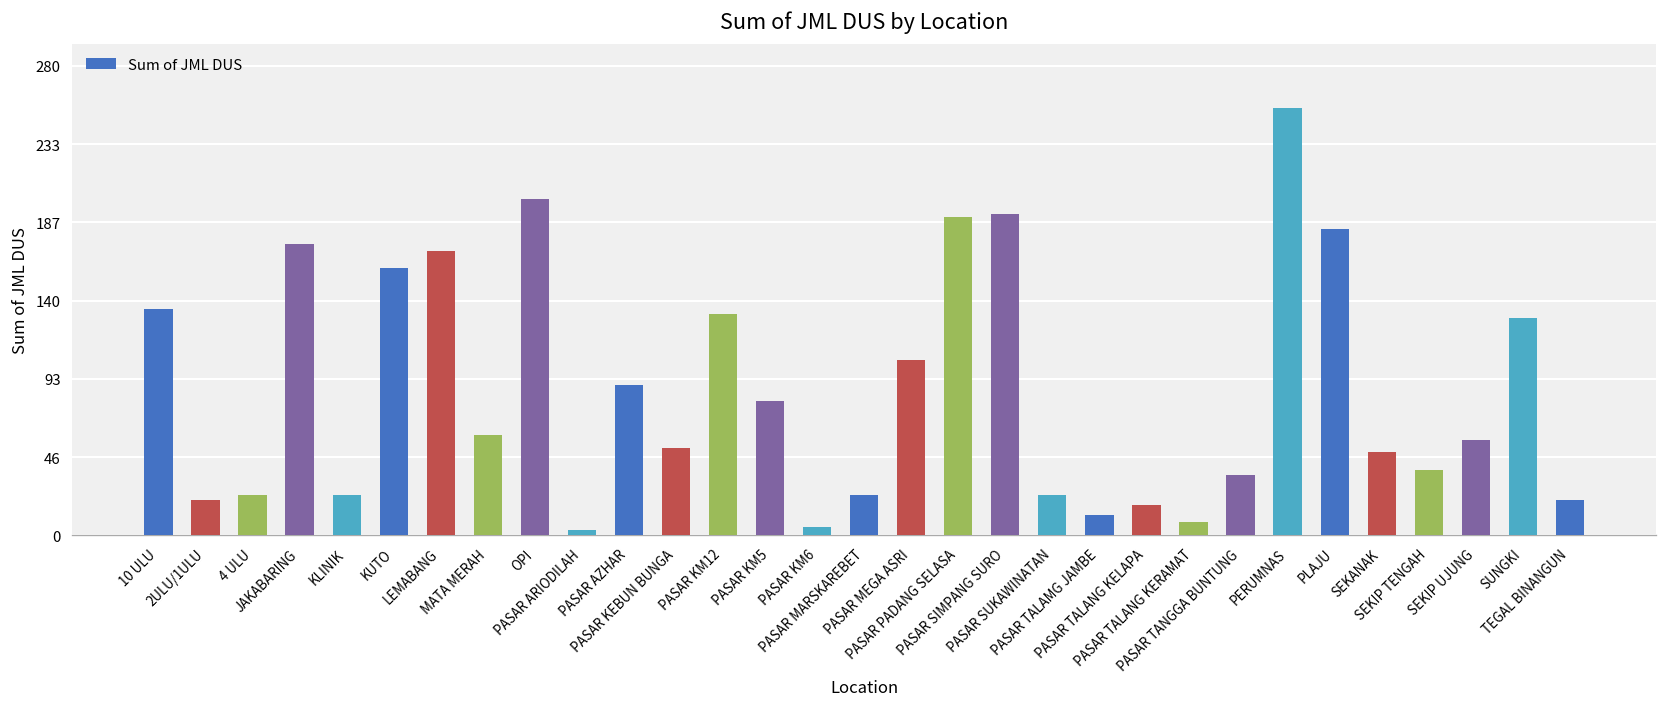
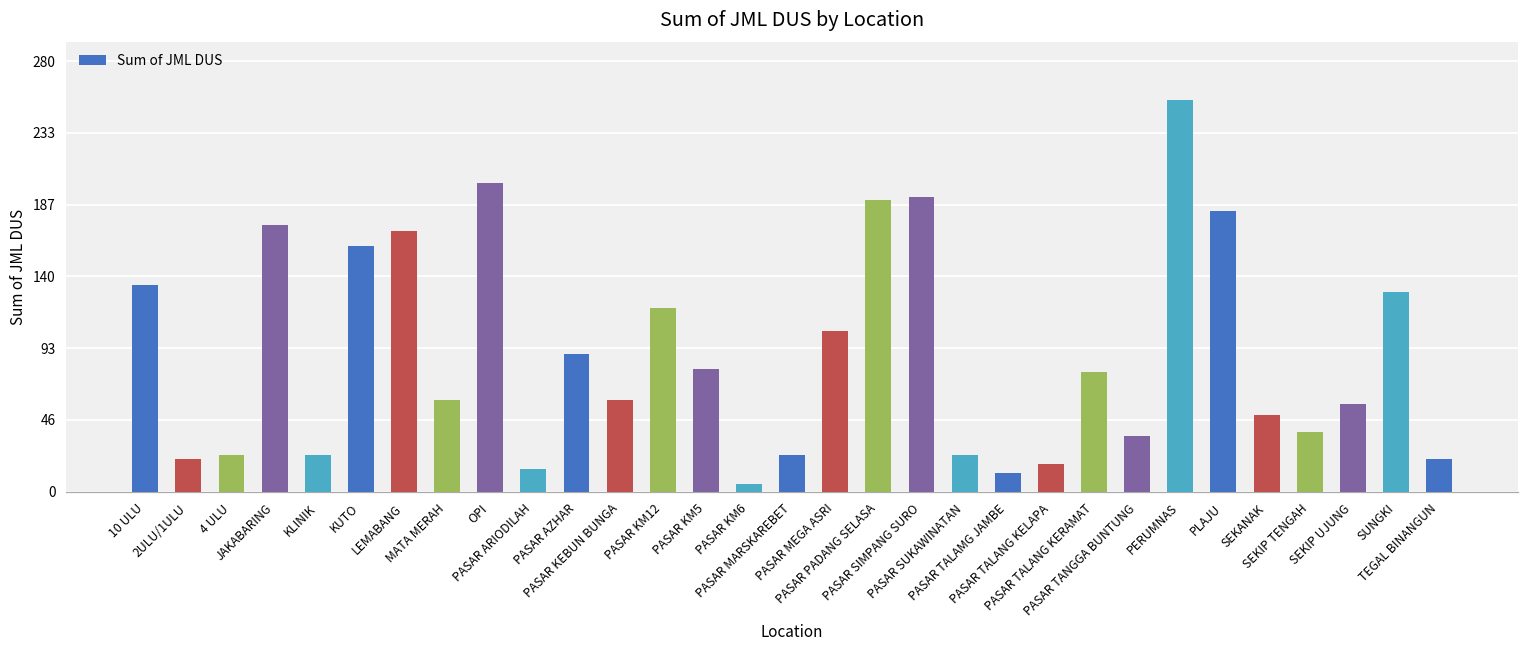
PASAR ARIODILAH: 3 -> 15
PASAR KEBUN BUNGA: 52 -> 60
PASAR KM12: 132 -> 120
PASAR TALANG KERAMAT: 8 -> 78
